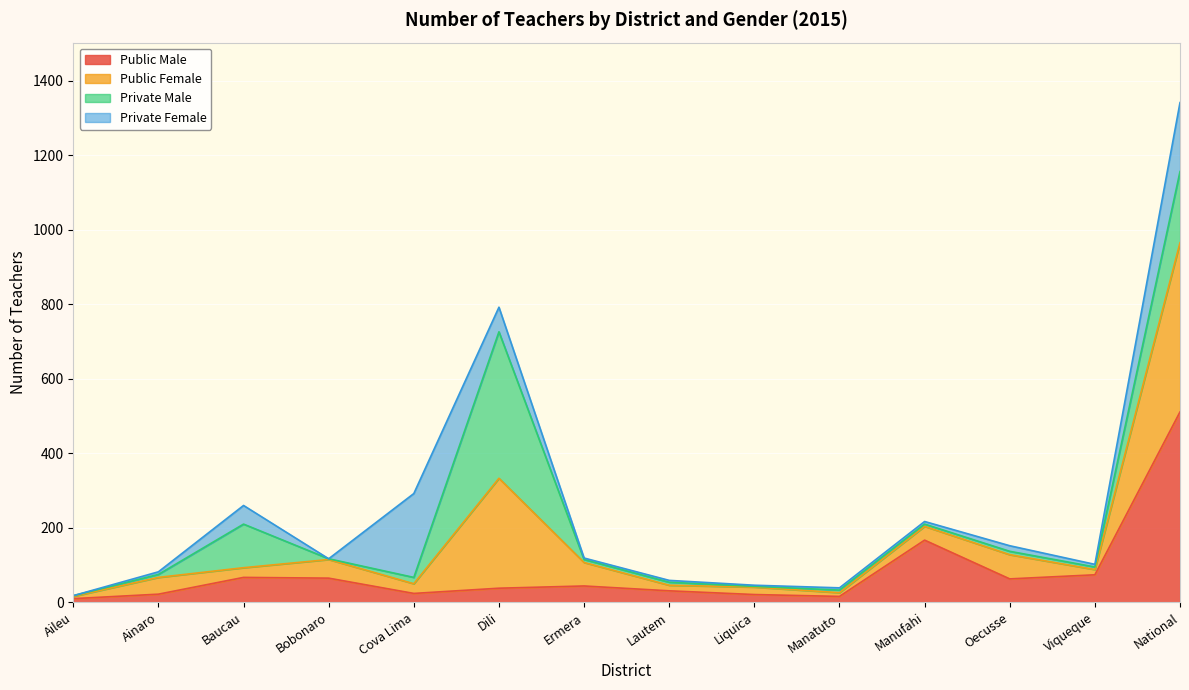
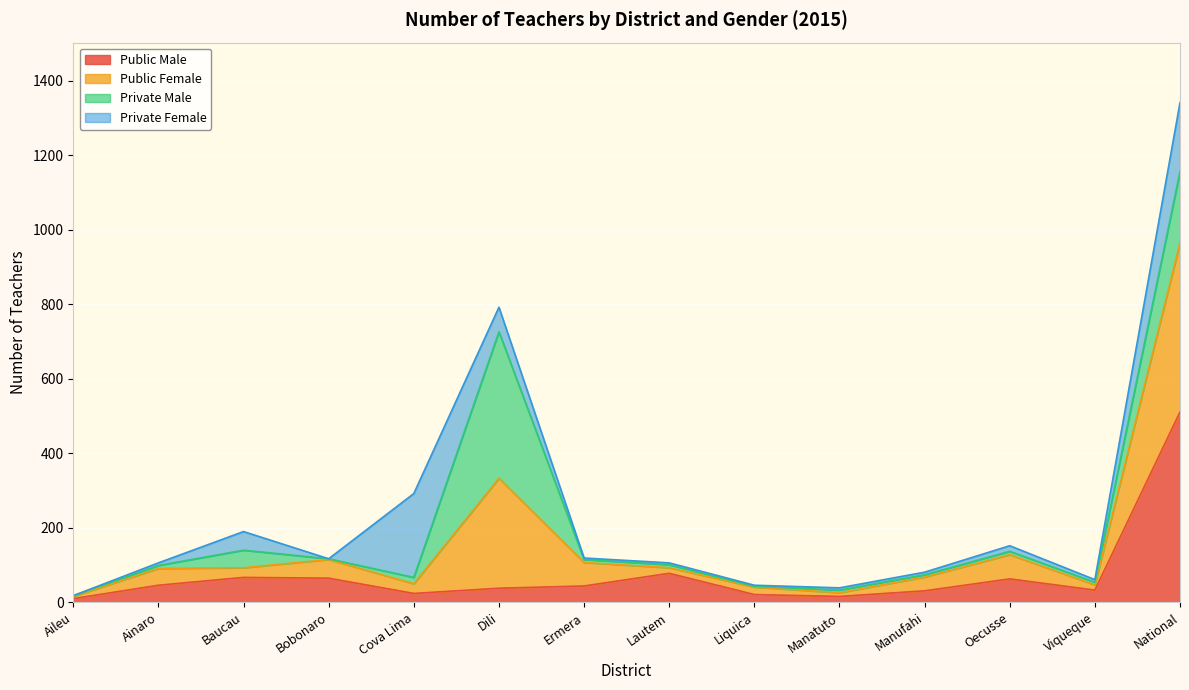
Public Male, Ainaro: 20 -> 50
Private Male, Baucau: 120 -> 50
Public Male, Lautem: 30 -> 80
Public Male, Manufahi: 170 -> 30
Public Male, Viqueque: 70 -> 30
